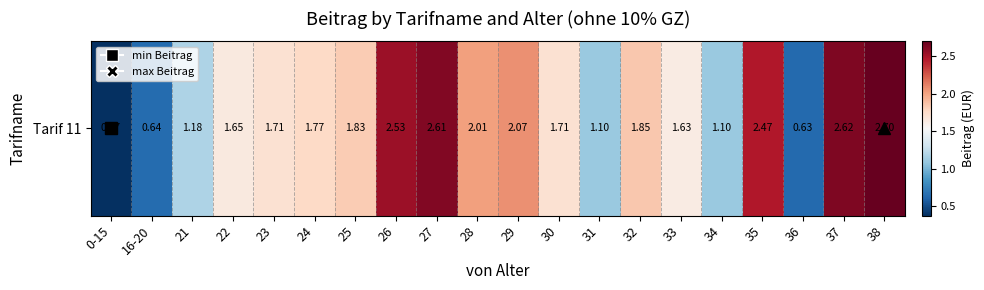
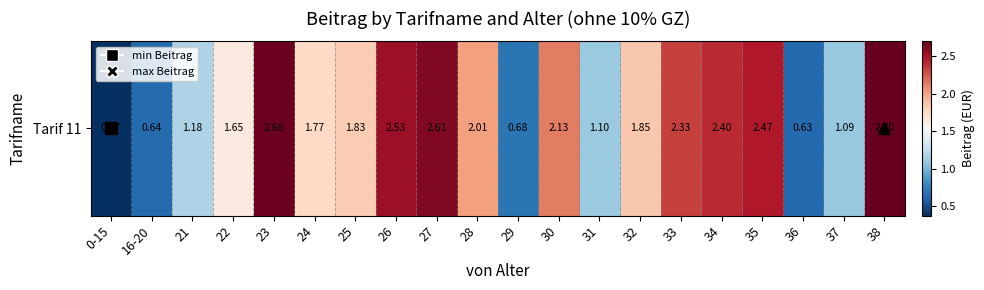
Tarif 11, 23: 1.71 -> 2.68
Tarif 11, 29: 2.07 -> 0.68
Tarif 11, 30: 1.71 -> 2.13
Tarif 11, 33: 1.63 -> 2.33
Tarif 11, 34: 1.10 -> 2.40
Tarif 11, 37: 2.62 -> 1.09
